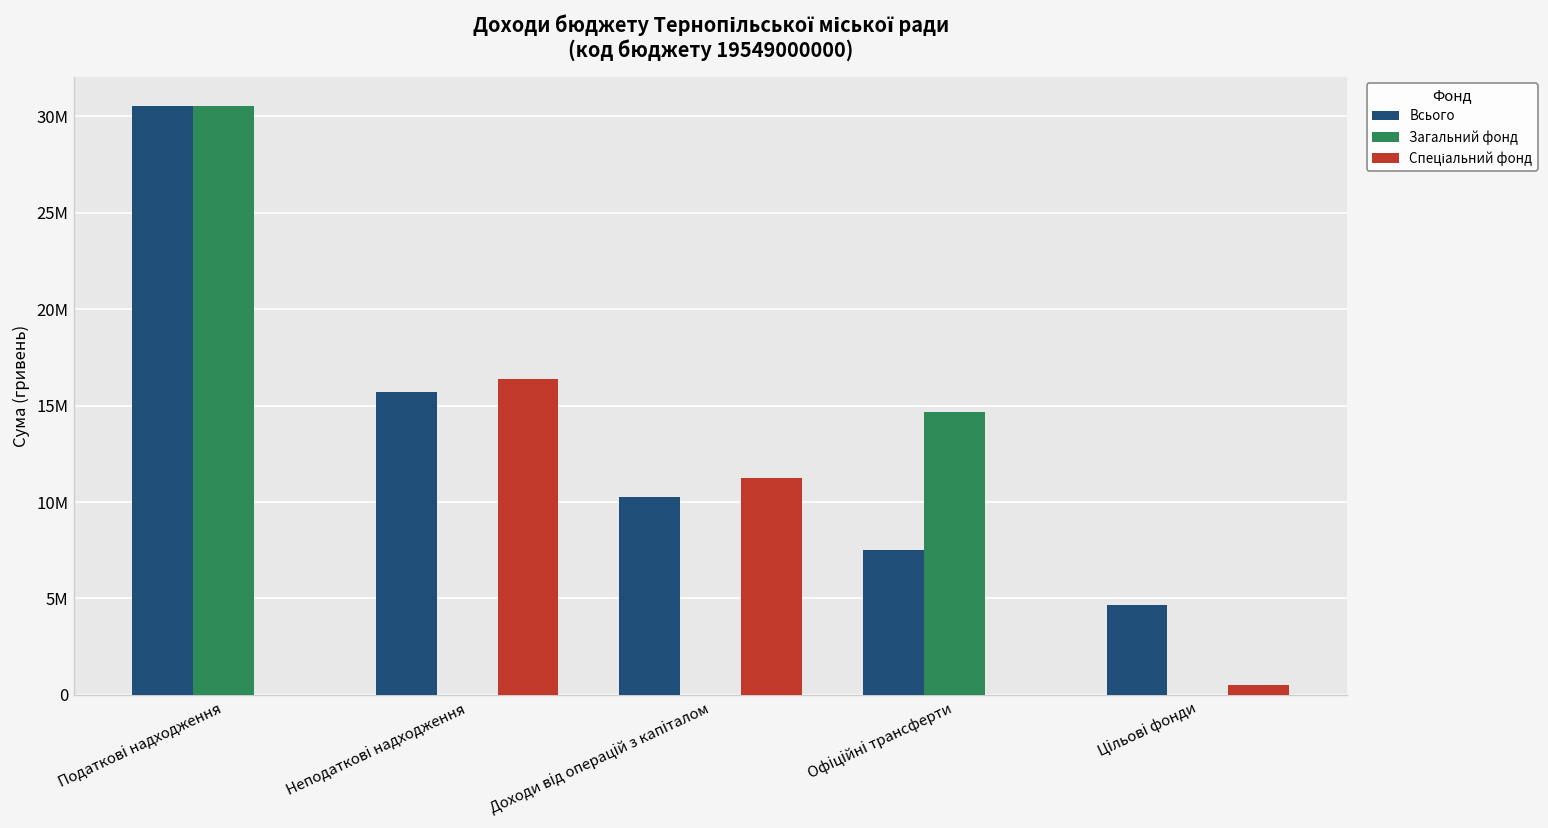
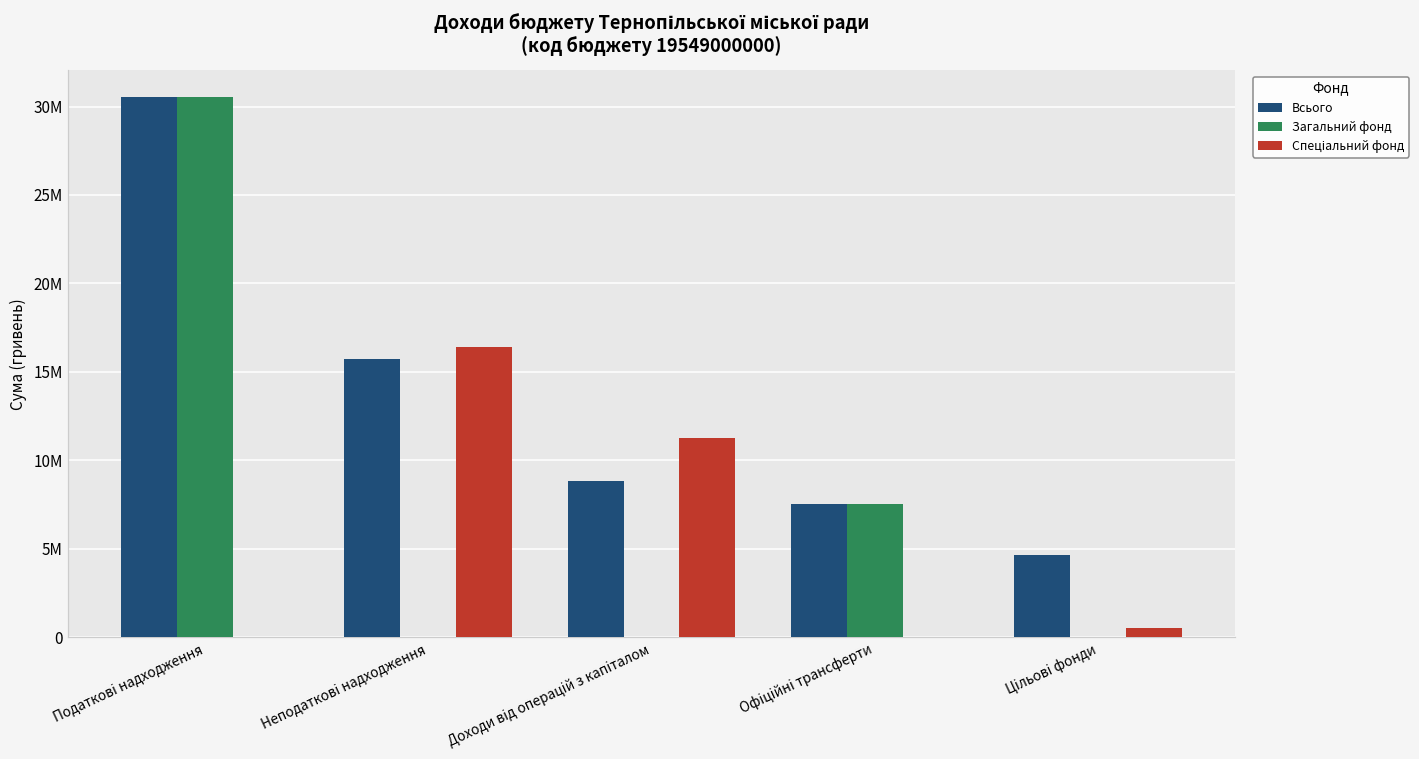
Всього, Доходи від операцій з капіталом: 10300000 -> 8800000
Загальний фонд, Офіційні трансферти: 14700000 -> 7500000
